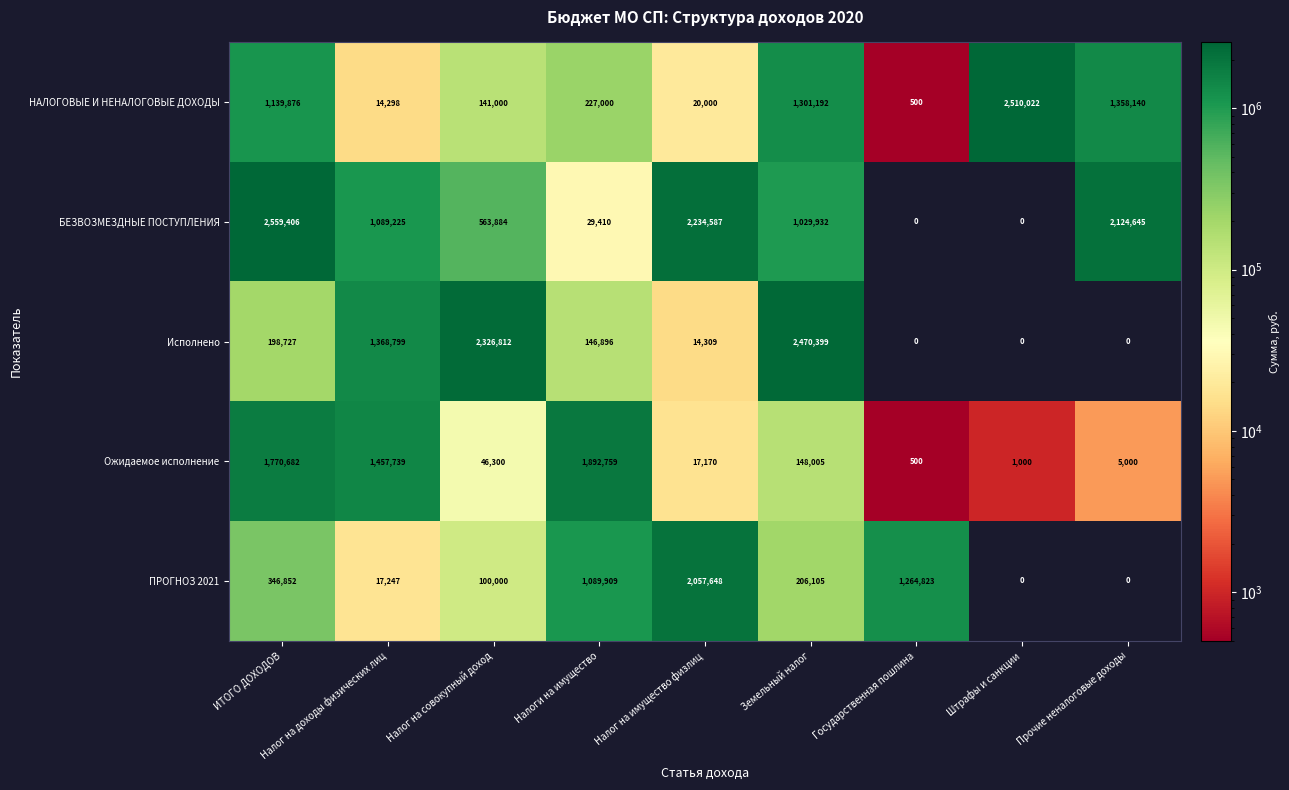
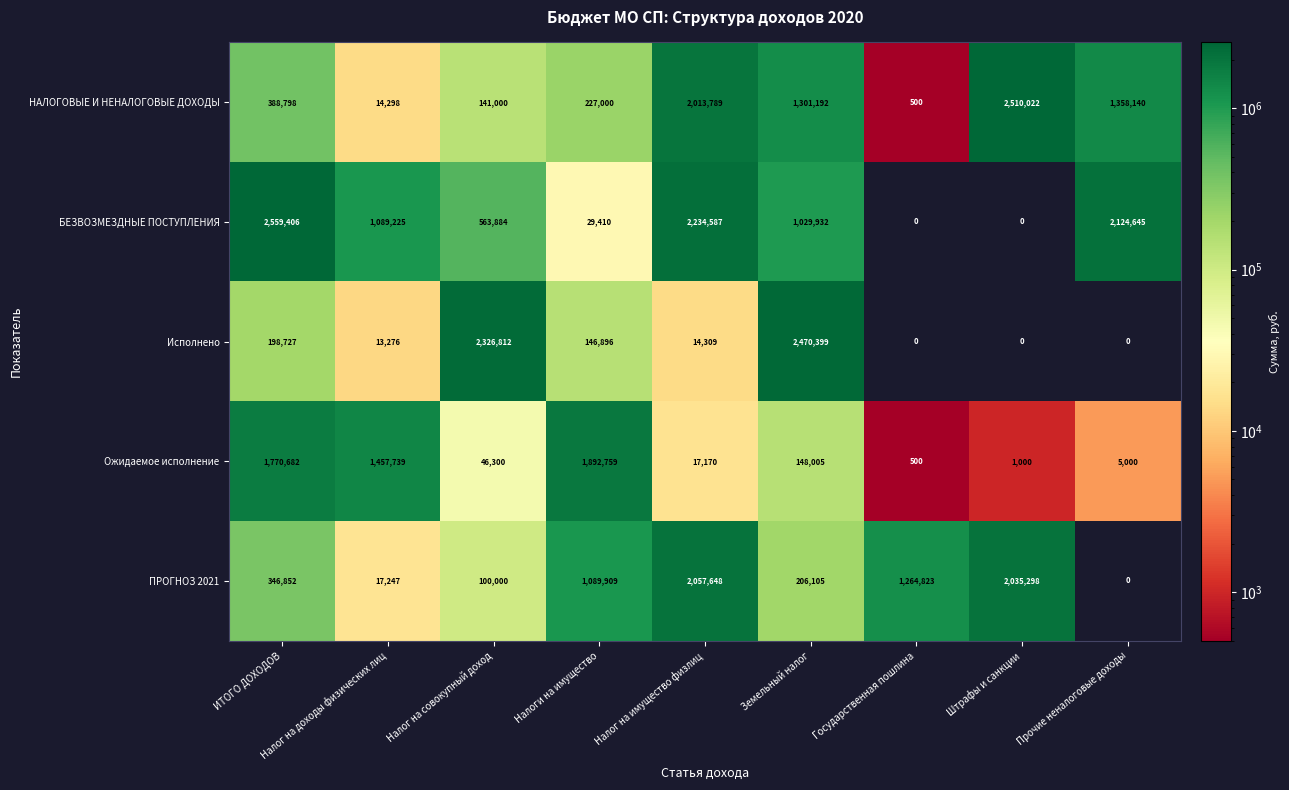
НАЛОГОВЫЕ И НЕНАЛОГОВЫЕ ДОХОДЫ, ИТОГО ДОХОДОВ: 1,139,876 -> 388,798
НАЛОГОВЫЕ И НЕНАЛОГОВЫЕ ДОХОДЫ, Налог на имущество физлиц: 20,000 -> 2,013,789
Исполнено, Налог на доходы физических лиц: 1,368,799 -> 13,276
ПРОГНОЗ 2021, Штрафы и санкции: 0 -> 2,035,298
